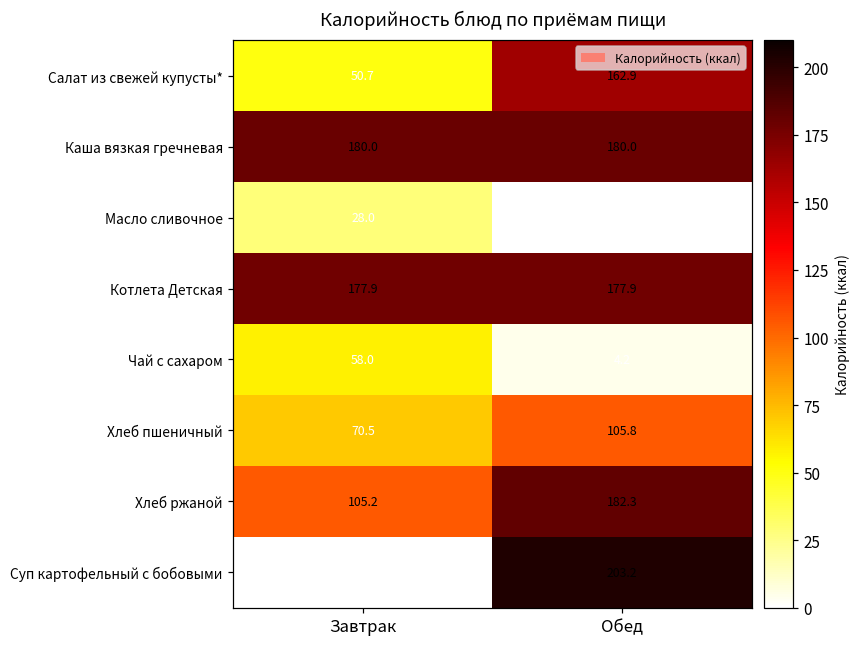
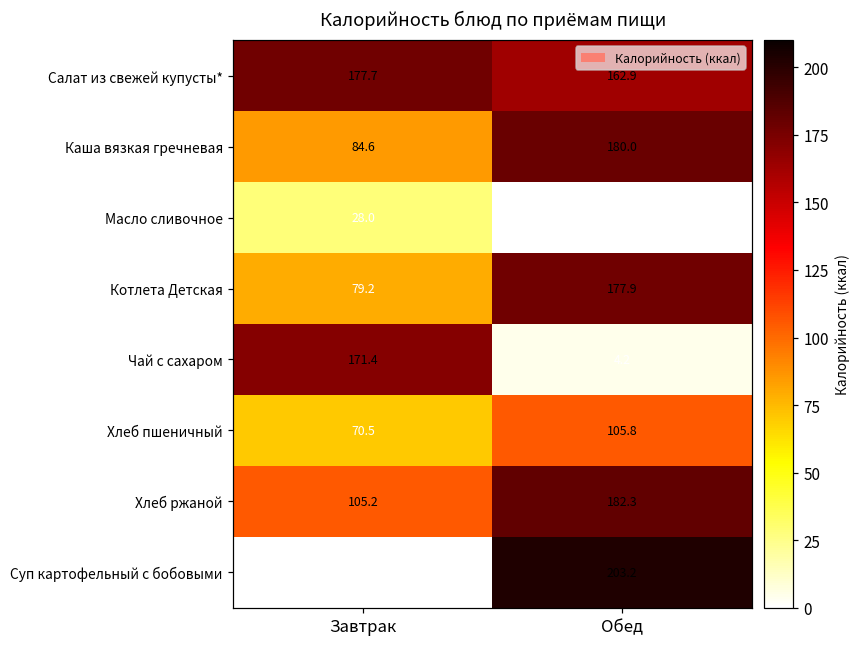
Салат из свежей купусты*, Завтрак: 50.7 -> 177.7
Каша вязкая гречневая, Завтрак: 180.0 -> 84.6
Котлета Детская, Завтрак: 177.9 -> 79.2
Чай с сахаром, Завтрак: 58.0 -> 171.4
